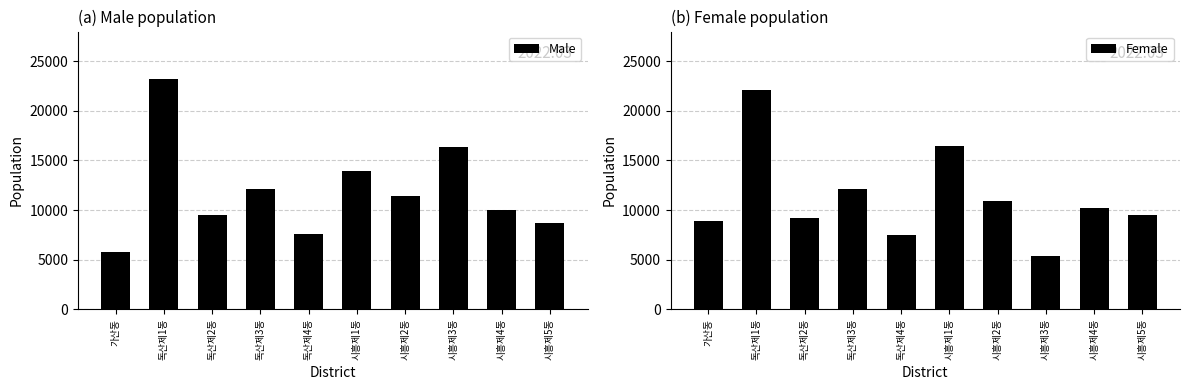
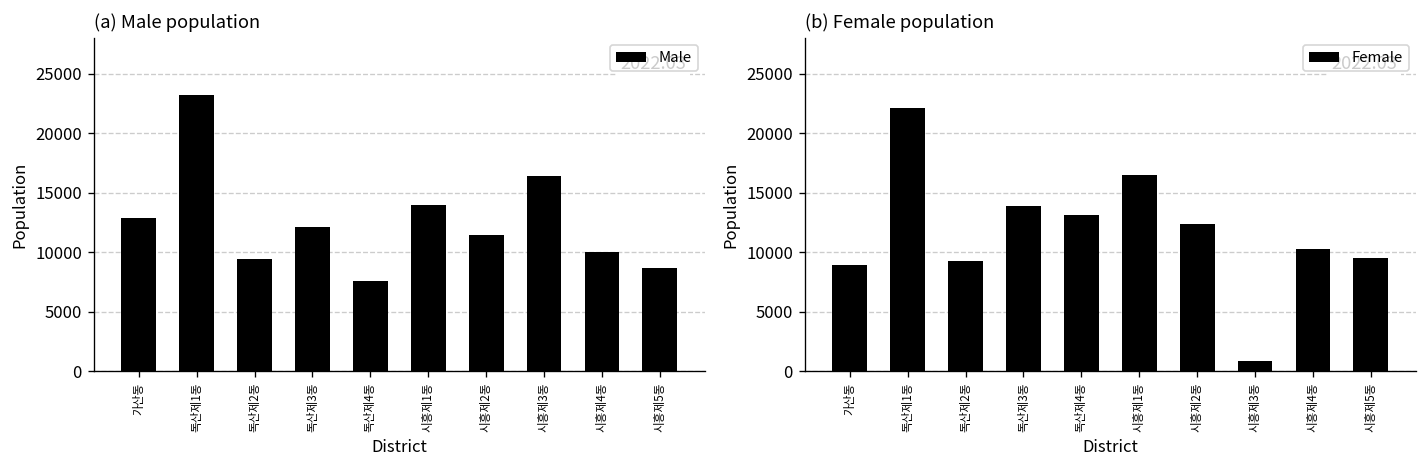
(a) Male population, 가산동: 6000 -> 13000
(b) Female population, 독산제3동: 12000 -> 14000
(b) Female population, 독산제4동: 8000 -> 13000
(b) Female population, 시흥제2동: 11000 -> 12000
(b) Female population, 시흥제3동: 5000 -> 1000
